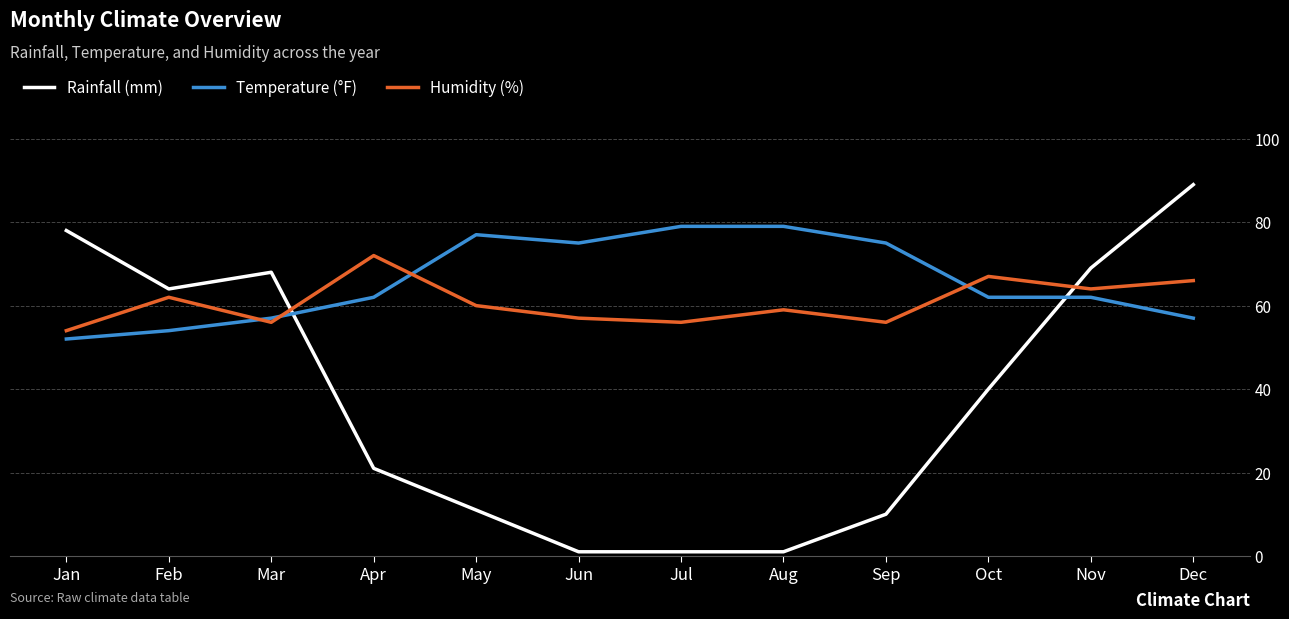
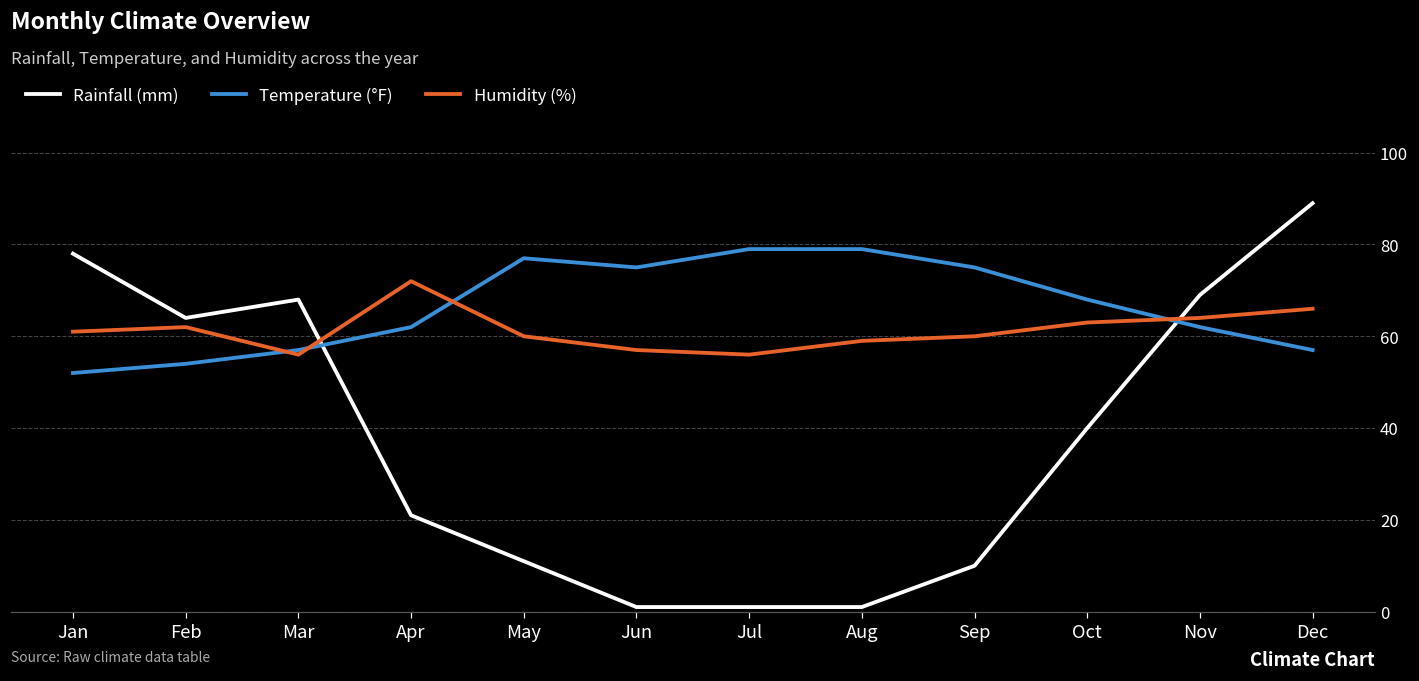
Humidity (%), Jan: 54 -> 61
Humidity (%), Sep: 56 -> 60
Temperature (°F), Oct: 62 -> 68
Humidity (%), Oct: 67 -> 63
